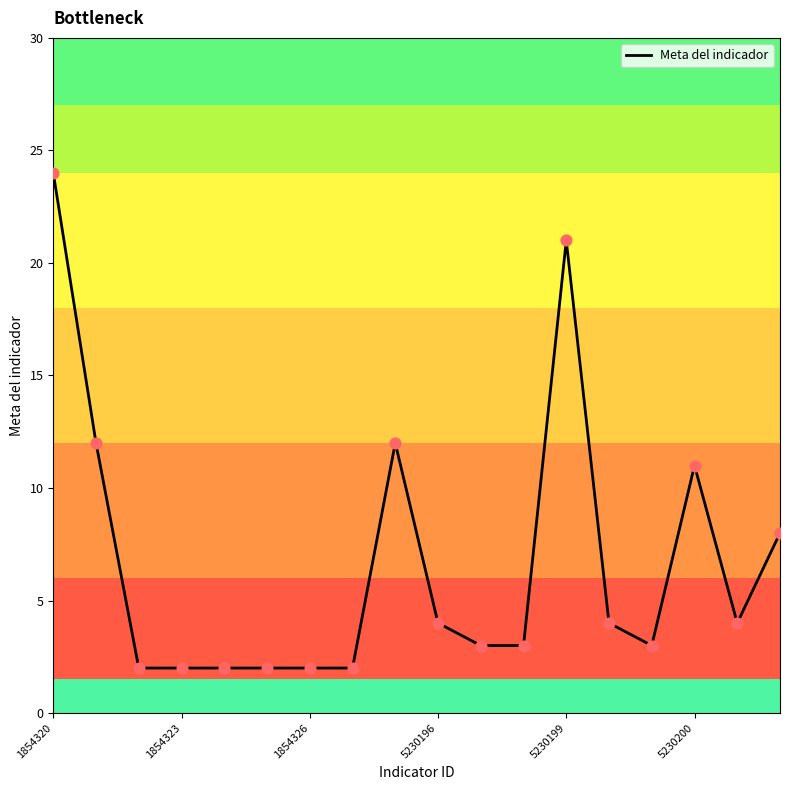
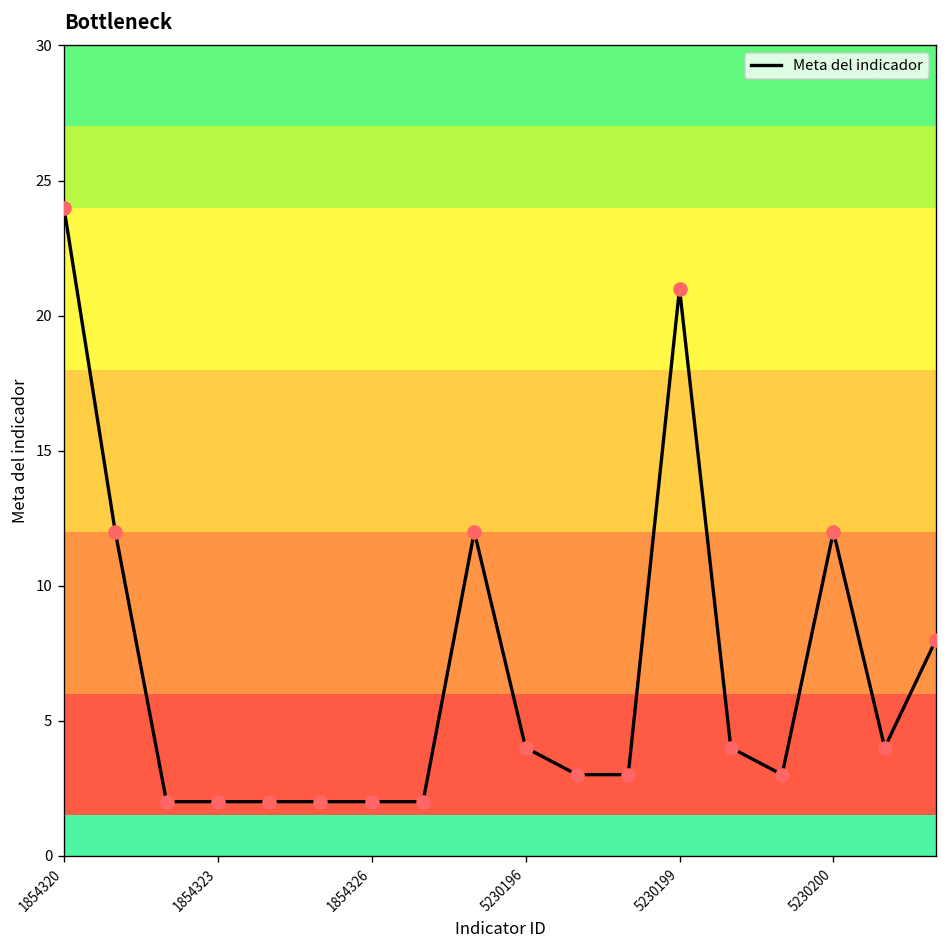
5230200: 11 -> 12
